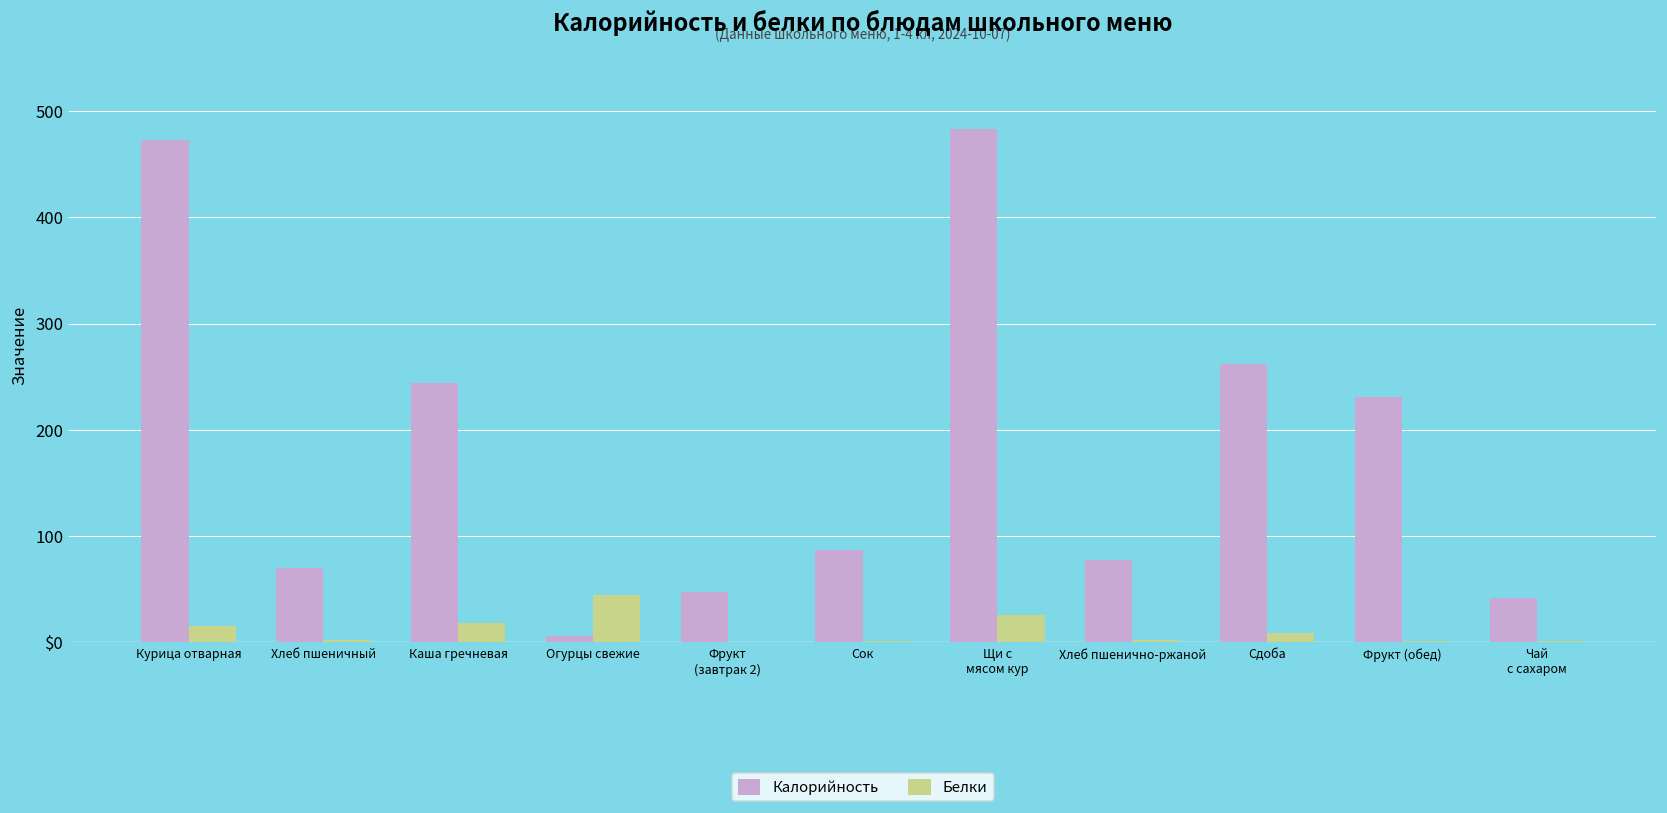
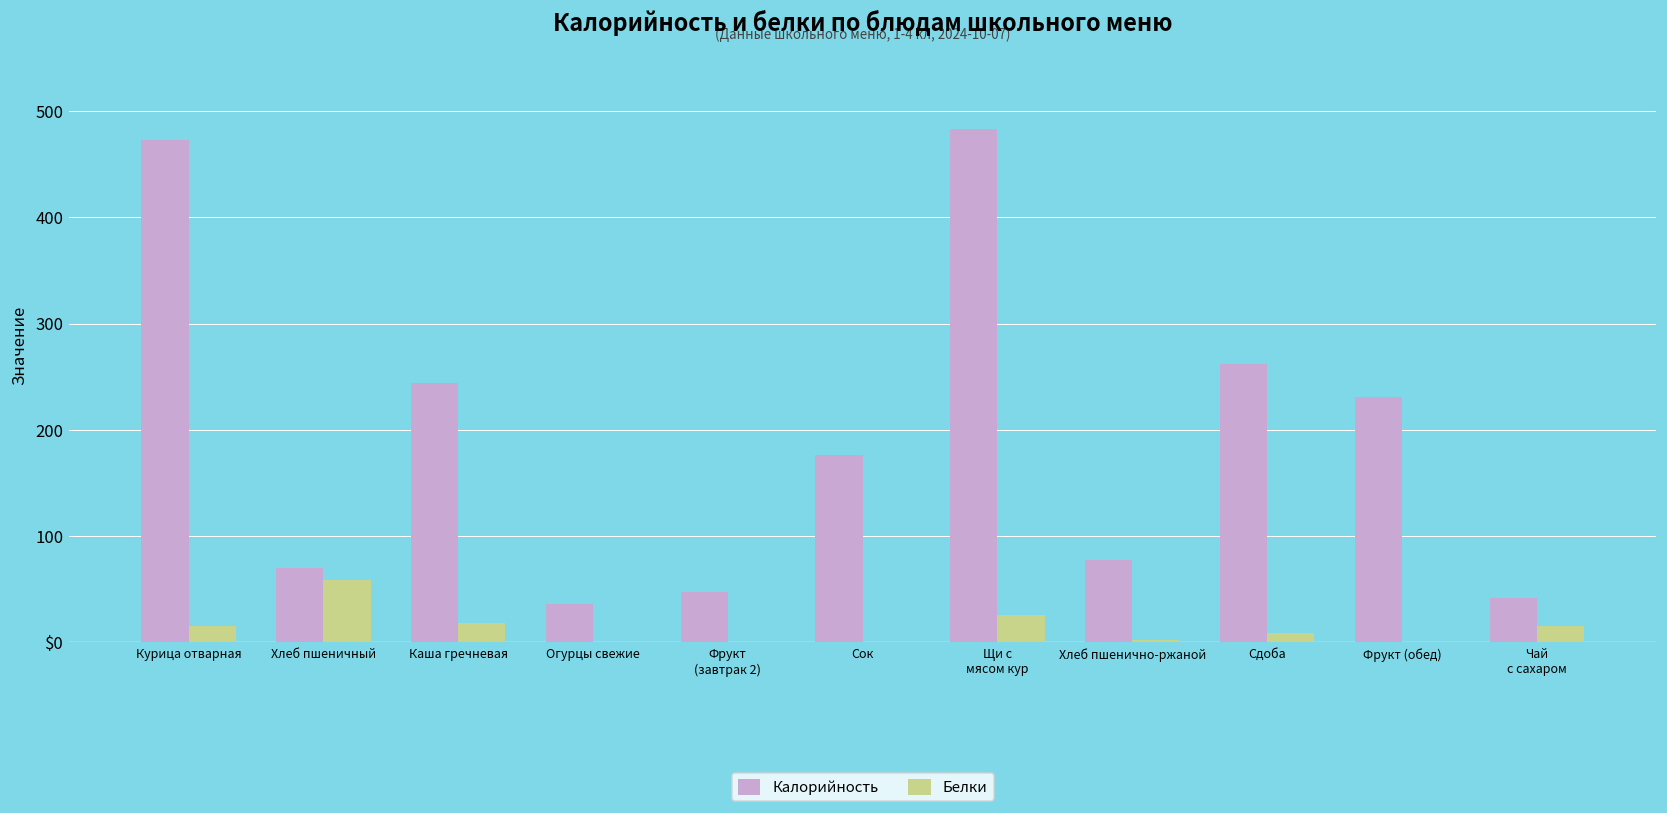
Белки, Хлеб пшеничный: 0 -> 60
Калорийность, Огурцы свежие: 10 -> 40
Белки, Огурцы свежие: 40 -> 0
Калорийность, Сок: 90 -> 180
Белки, Чай с сахаром: 0 -> 20
